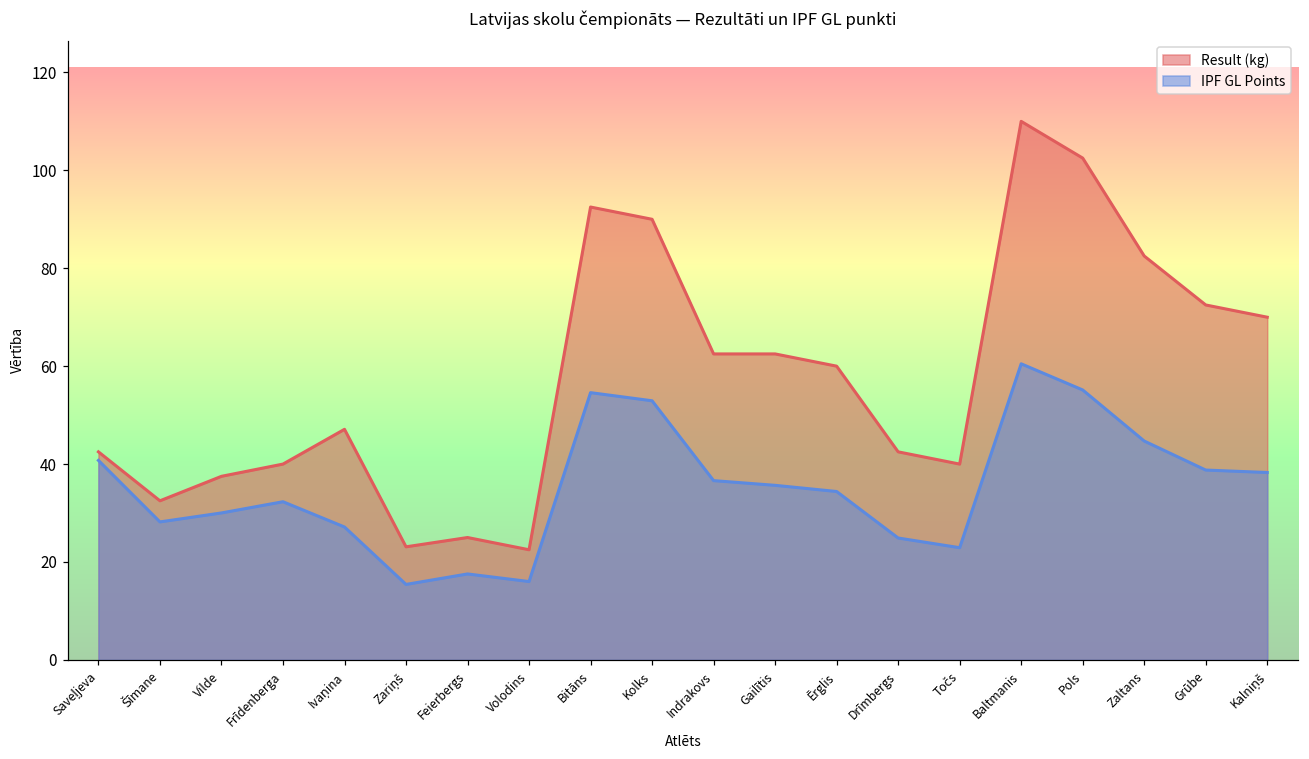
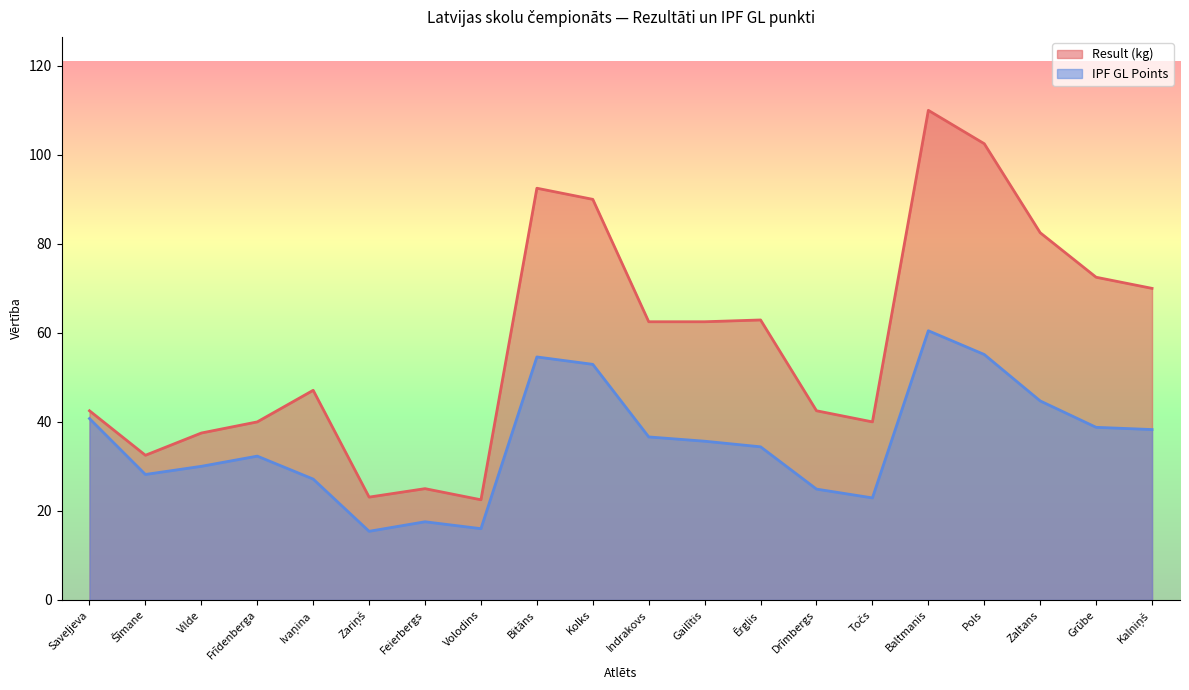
Result (kg), Ērglis: 60 -> 63
